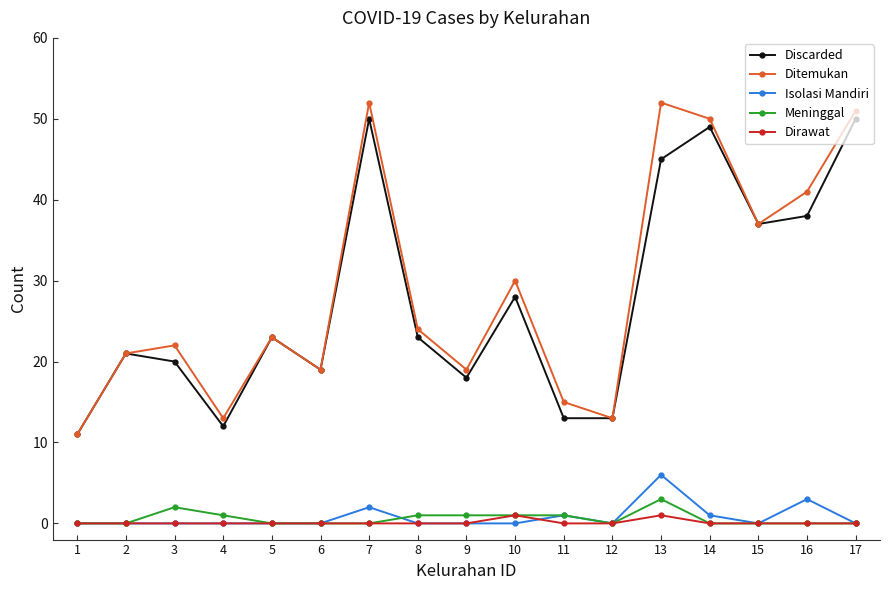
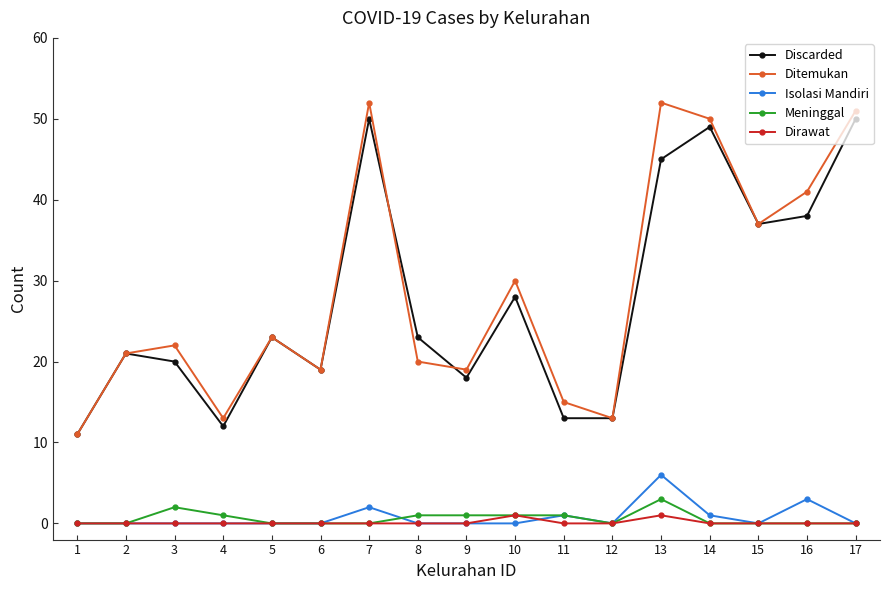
Ditemukan, 8: 24 -> 20
